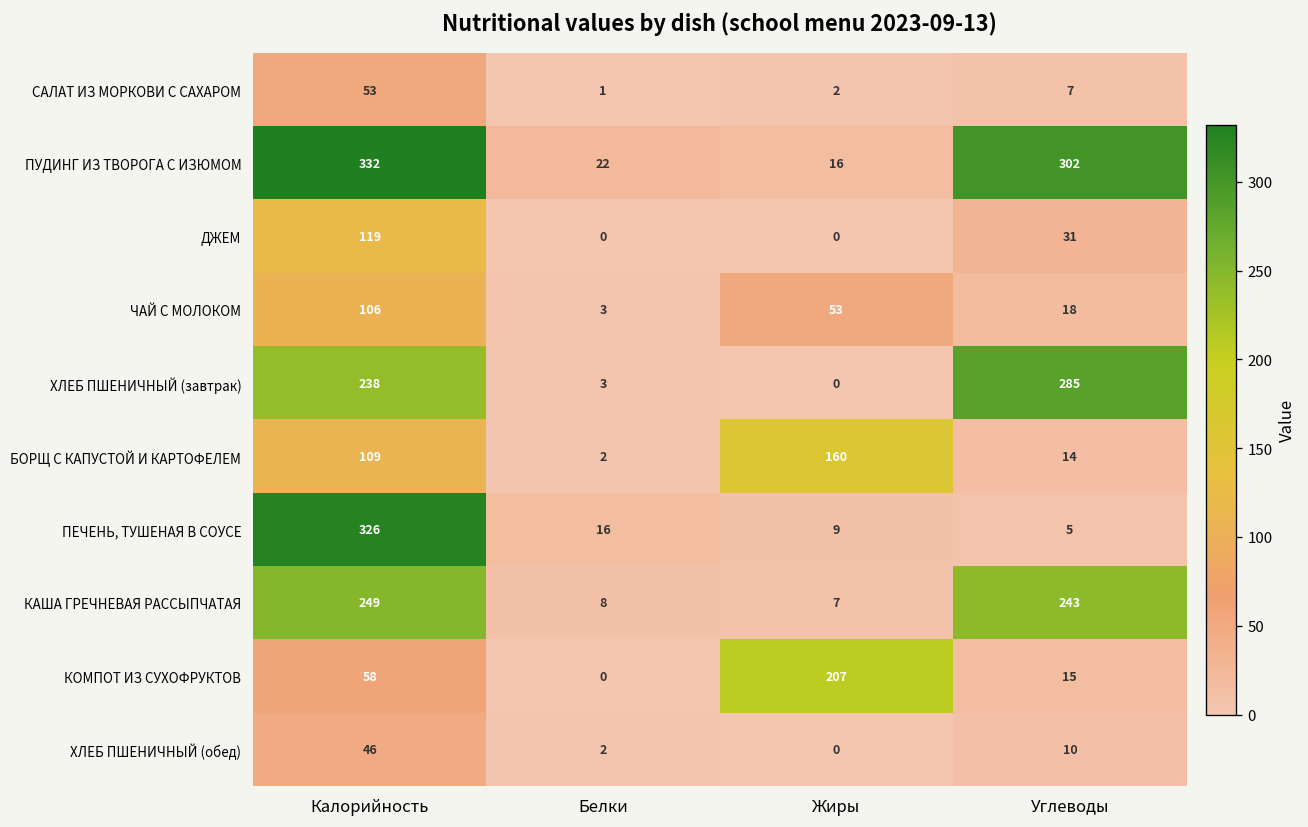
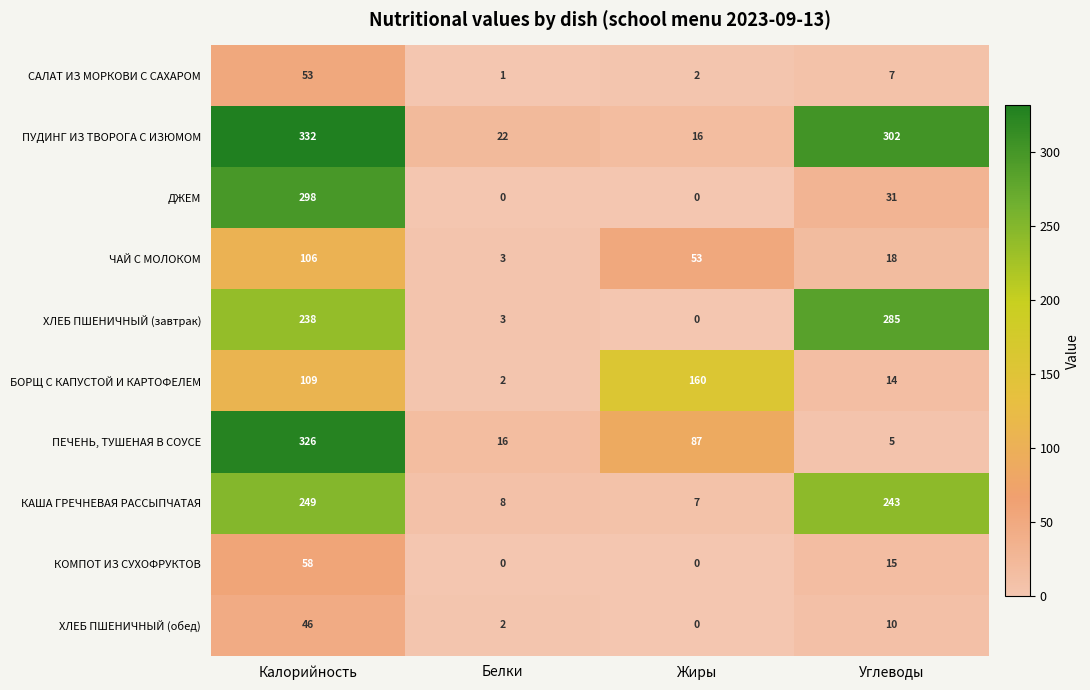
ДЖЕМ, Калорийность: 119 -> 298
ПЕЧЕНЬ, ТУШЕНАЯ В СОУСЕ, Жиры: 9 -> 87
КОМПОТ ИЗ СУХОФРУКТОВ, Жиры: 207 -> 0
